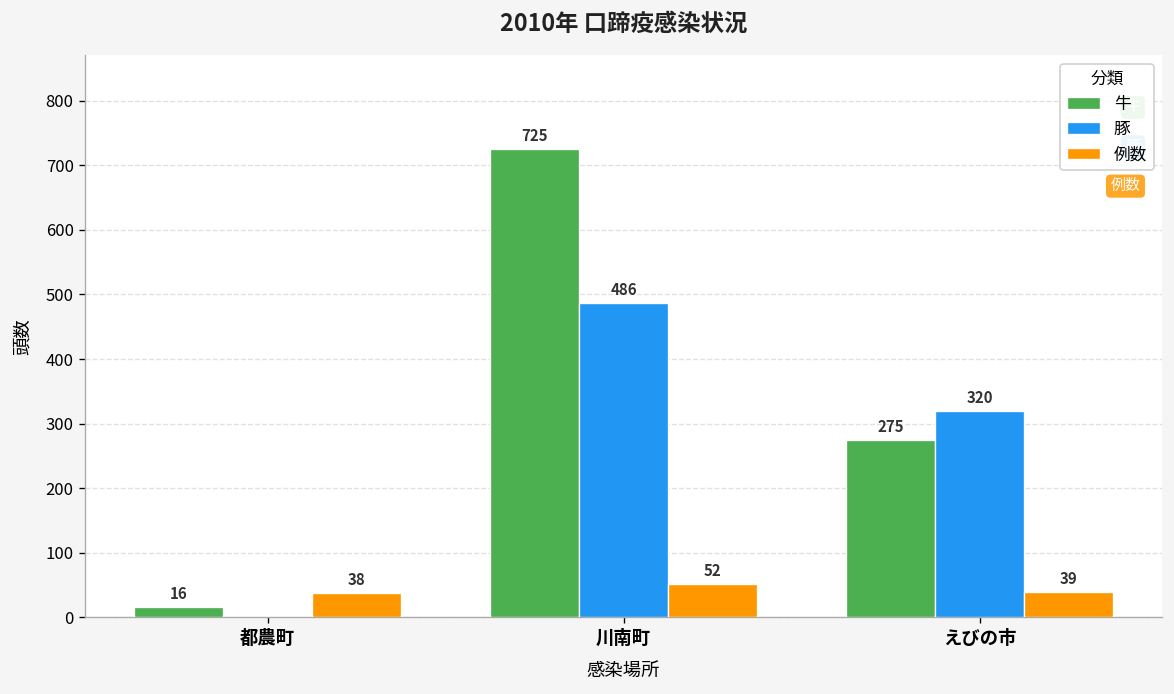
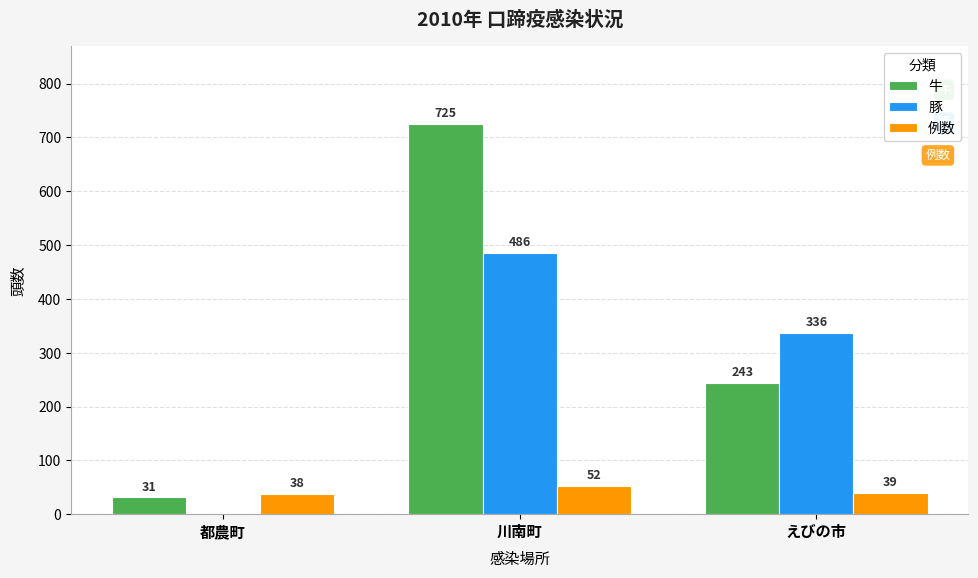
牛, 都農町: 16 -> 31
牛, えびの市: 275 -> 243
豚, えびの市: 320 -> 336
